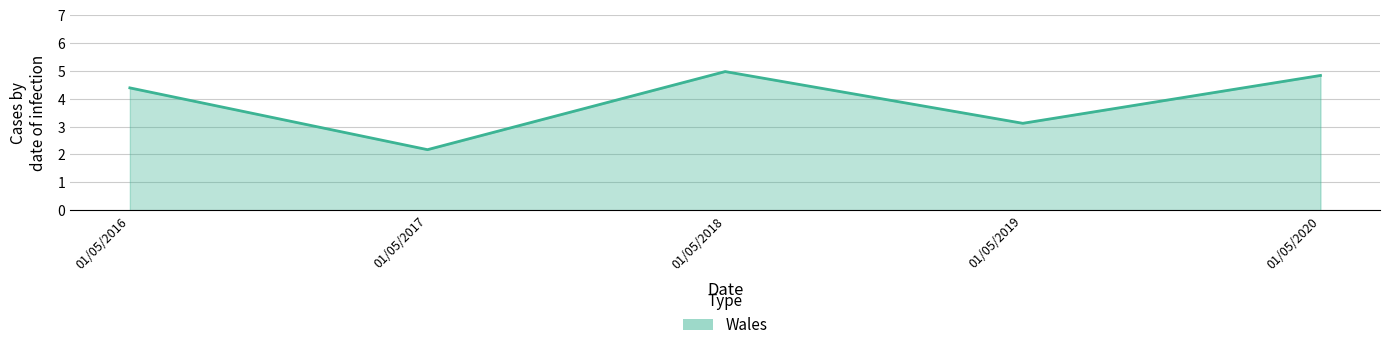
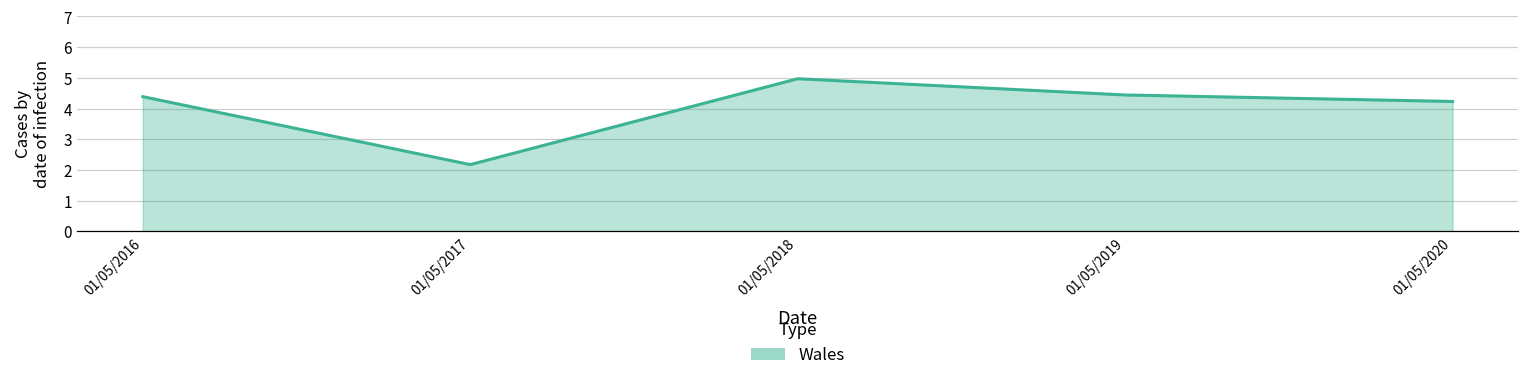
01/05/2019: 3.1 -> 4.4
01/05/2020: 4.8 -> 4.2
